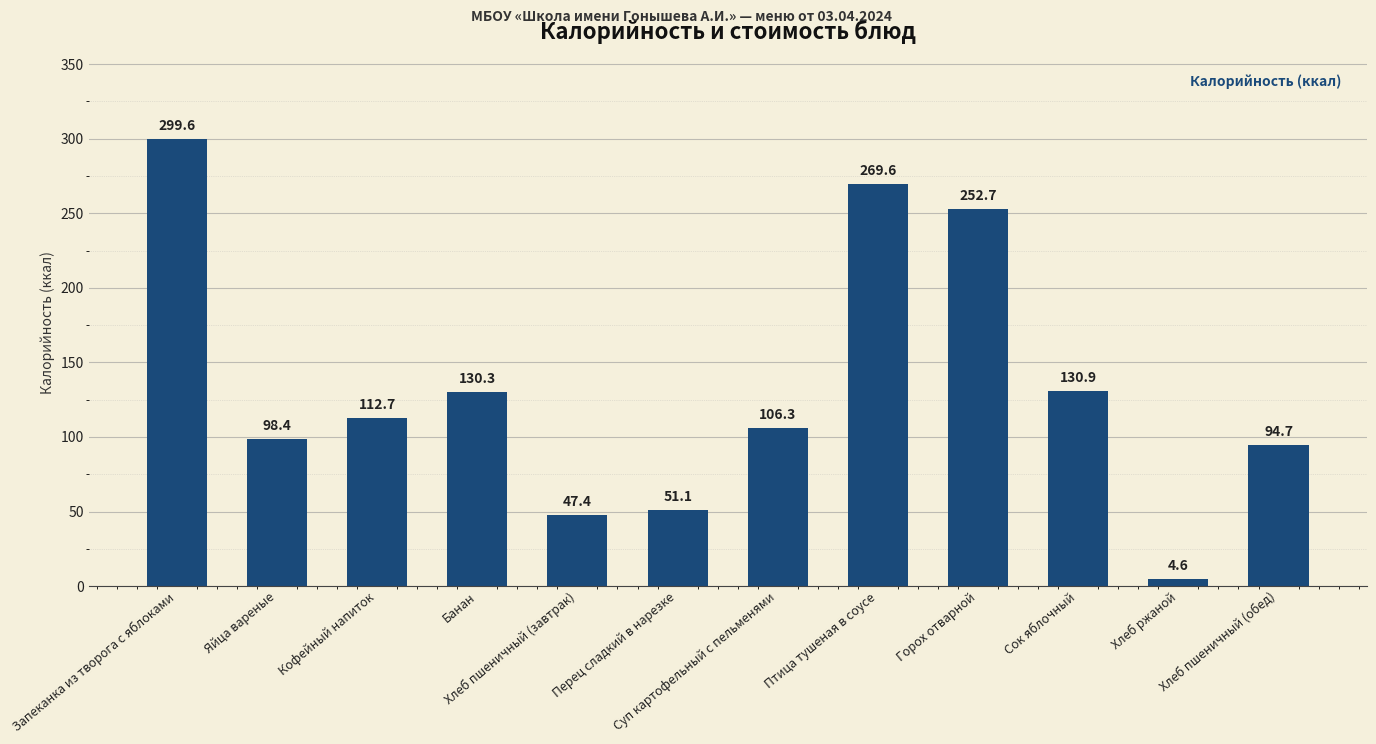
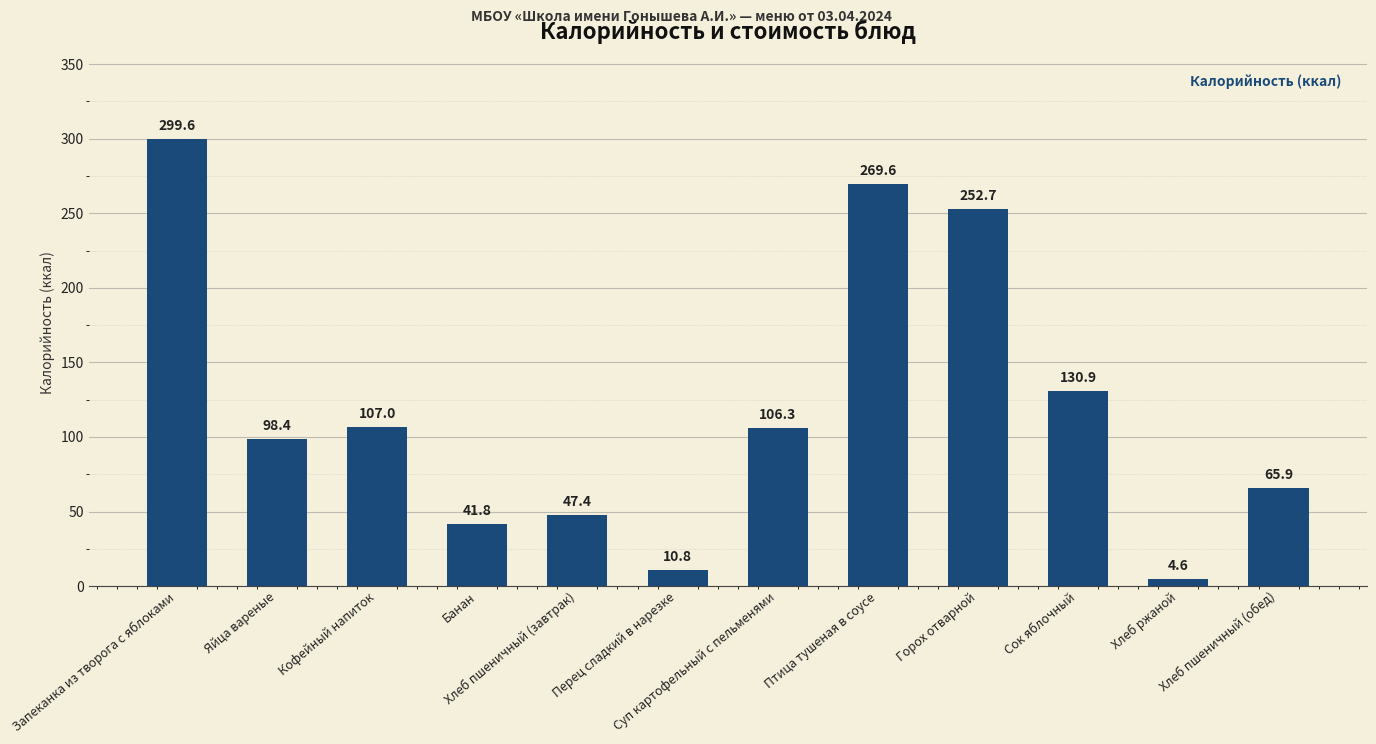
Кофейный напиток: 112.7 -> 107.0
Банан: 130.3 -> 41.8
Перец сладкий в нарезке: 51.1 -> 10.8
Хлеб пшеничный (обед): 94.7 -> 65.9
